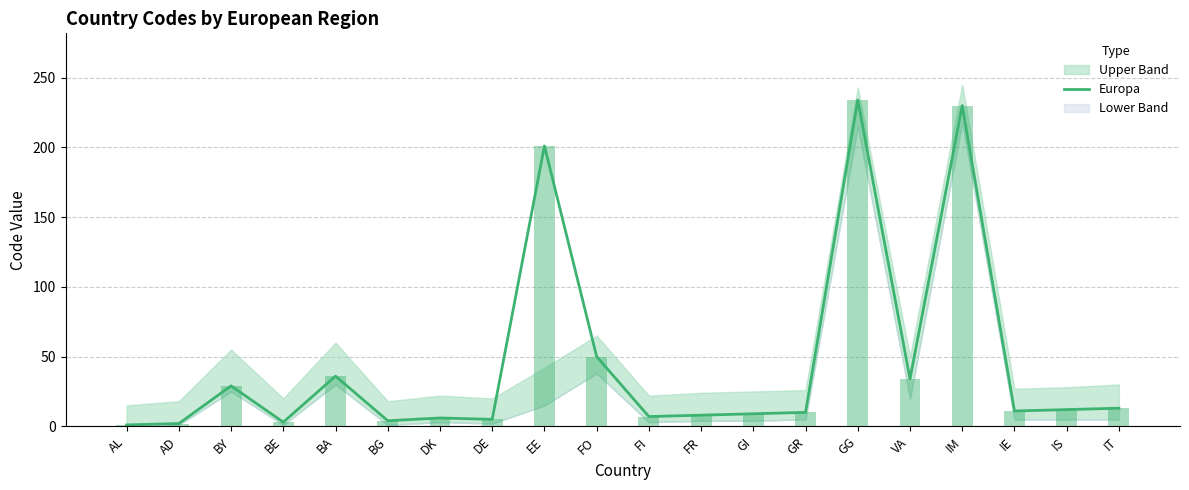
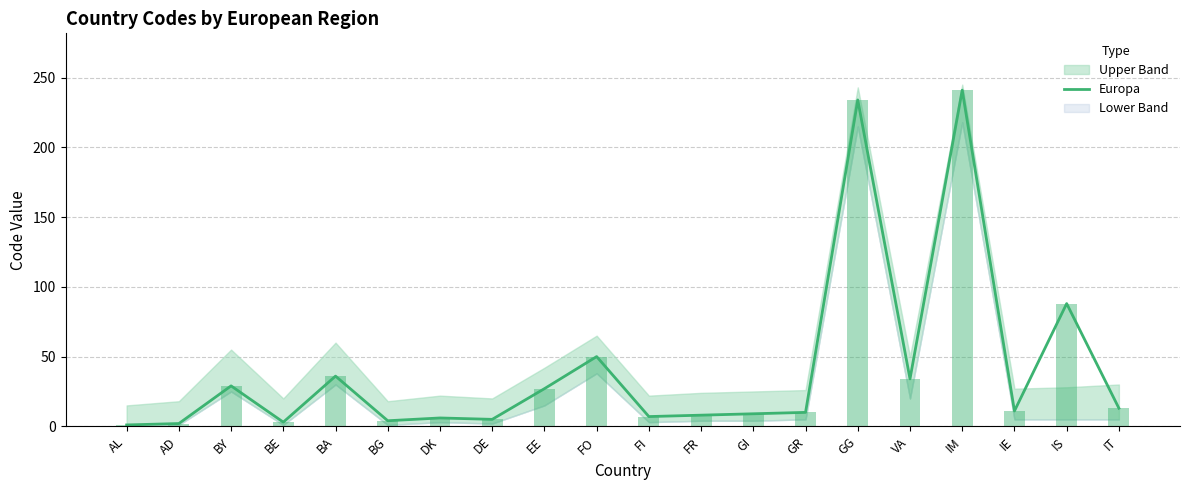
Europa, EE: 201 -> 27
Europa, IM: 230 -> 241
Europa, IS: 12 -> 88
